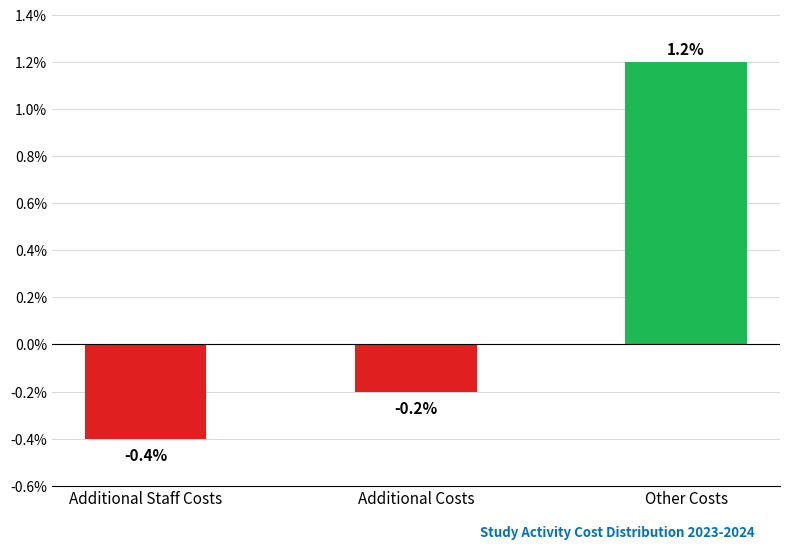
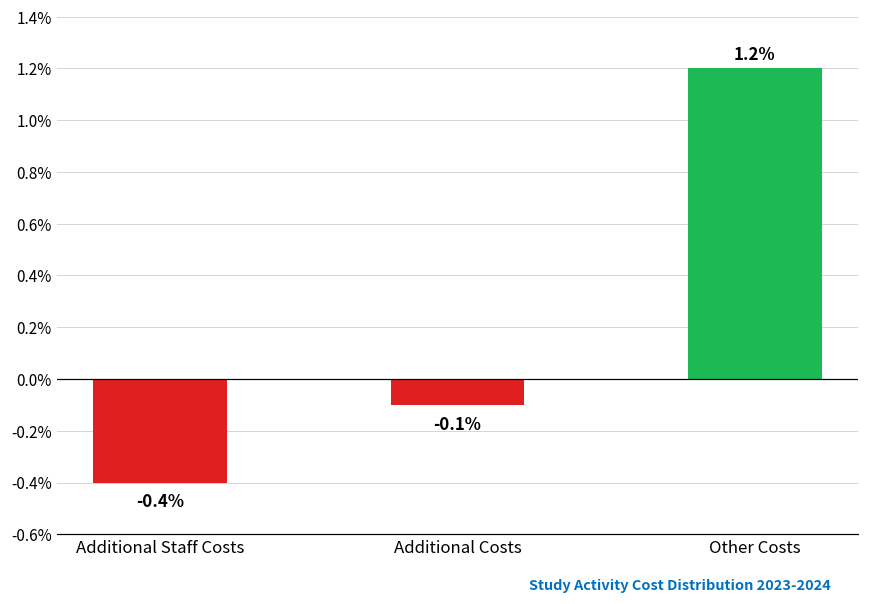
Additional Costs: -0.2% -> -0.1%
